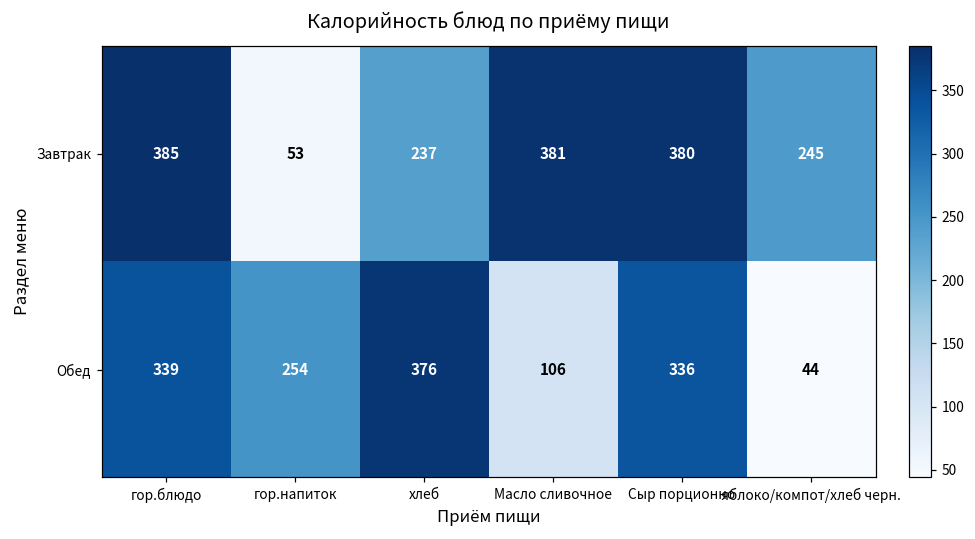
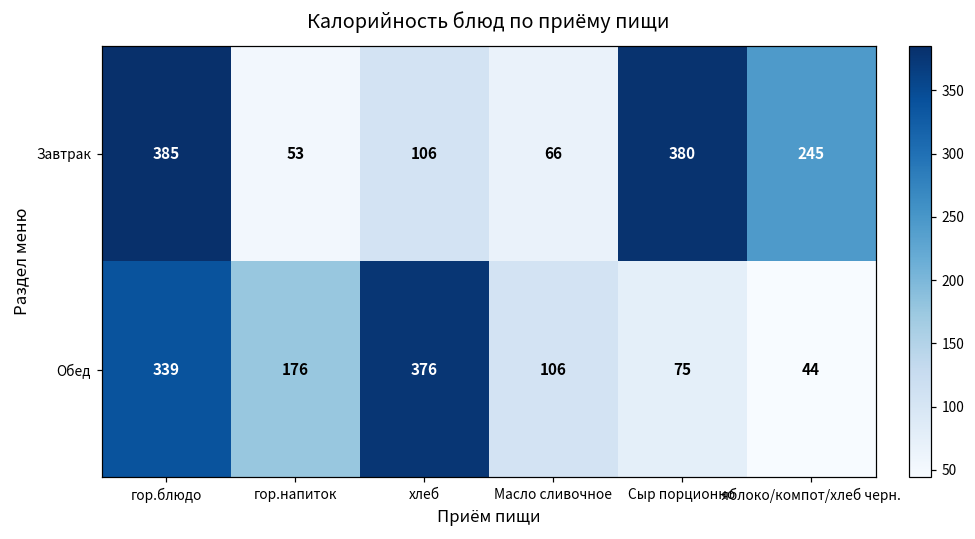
Завтрак, хлеб: 237 -> 106
Завтрак, Масло сливочное: 381 -> 66
Обед, гор.напиток: 254 -> 176
Обед, Сыр порционно: 336 -> 75
